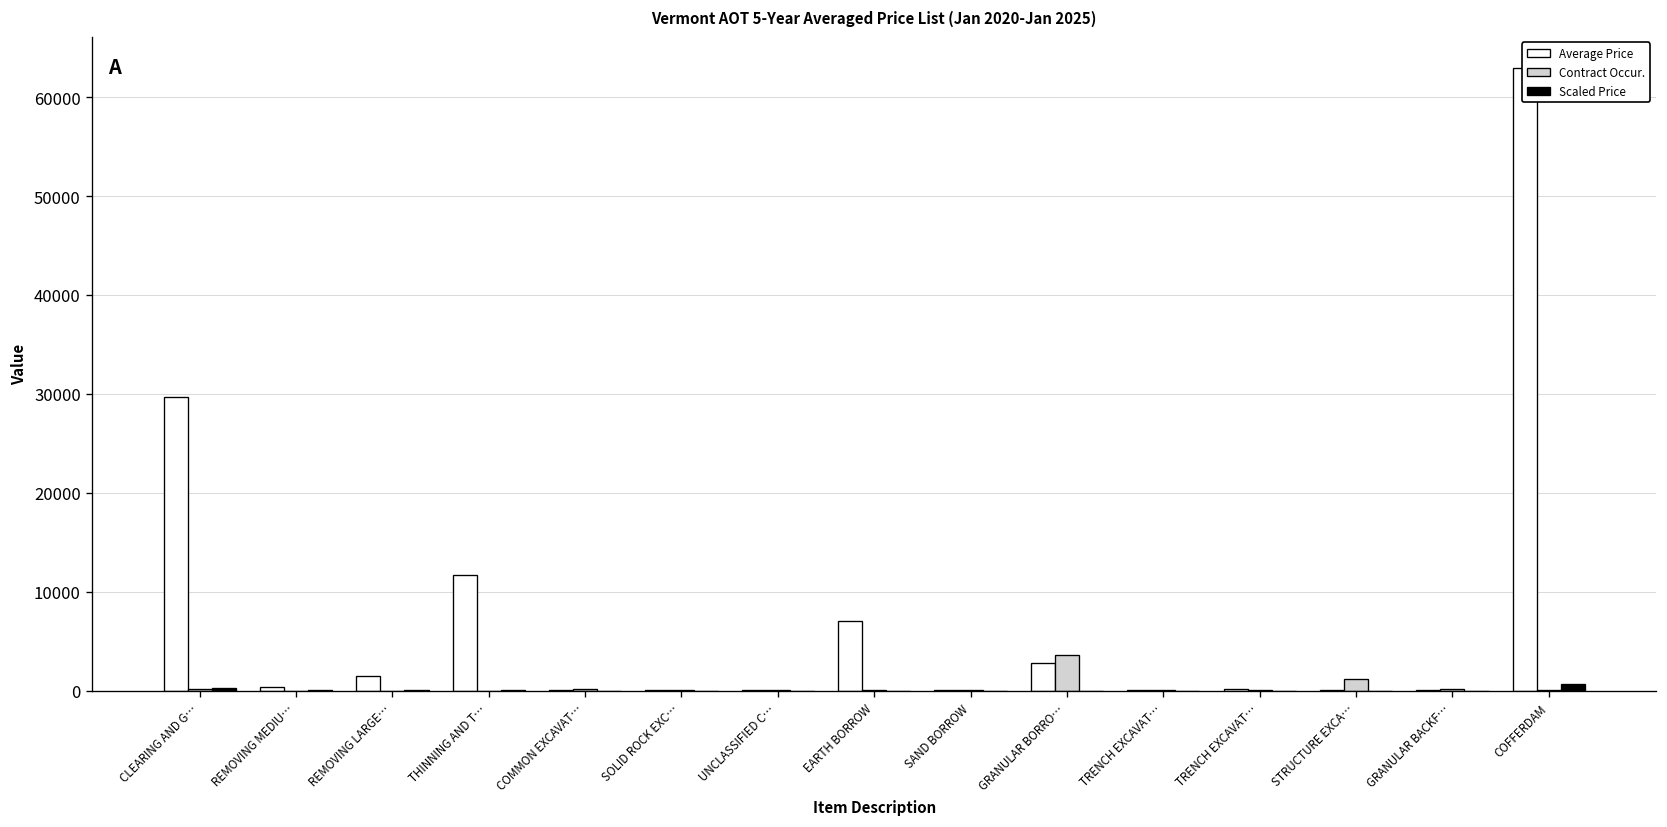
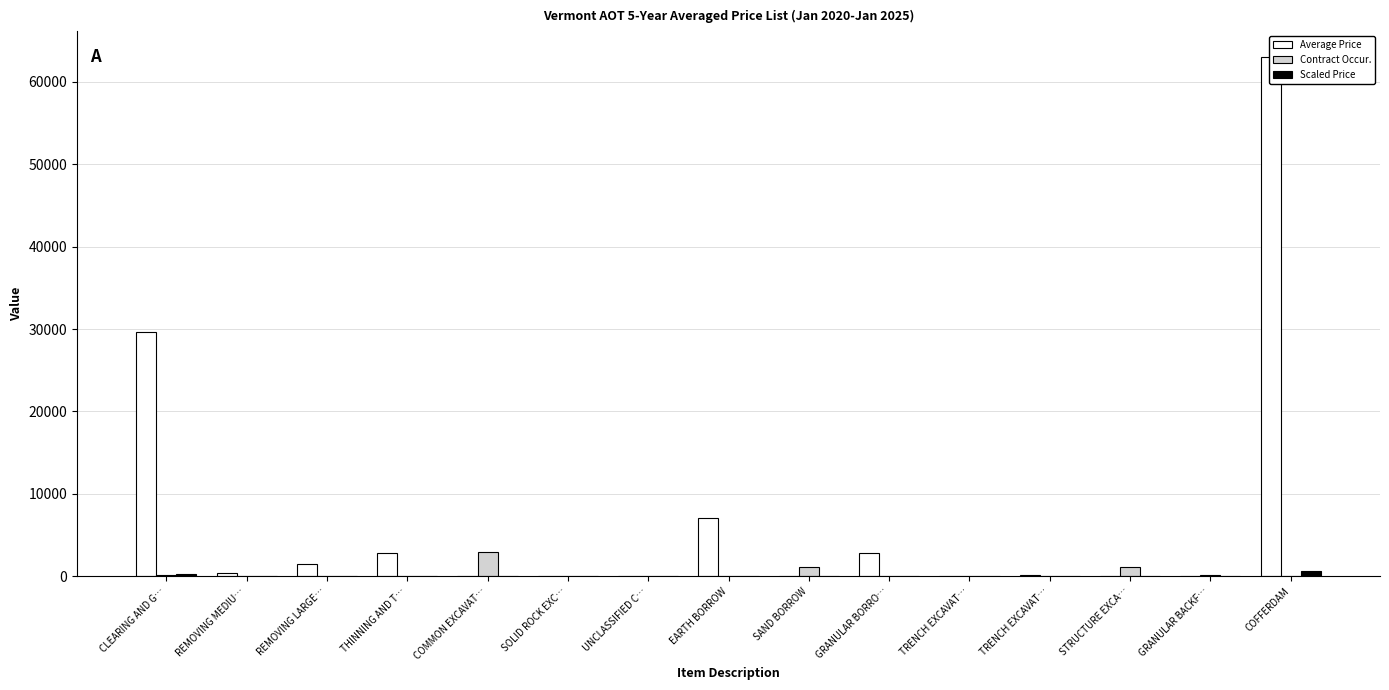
Average Price, THINNING AND T…: 12000 -> 3000
Contract Occur., COMMON EXCAVAT…: 0 -> 3000
Contract Occur., SAND BORROW: 0 -> 1000
Contract Occur., GRANULAR BORRO…: 4000 -> 0
